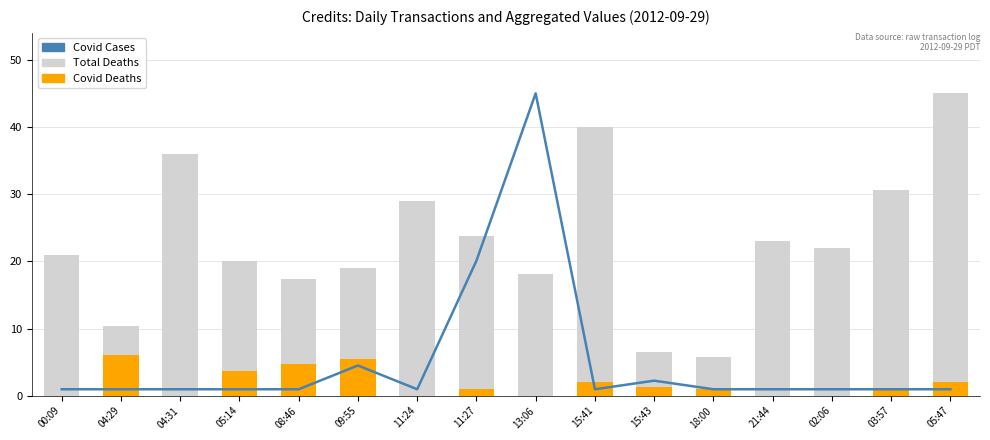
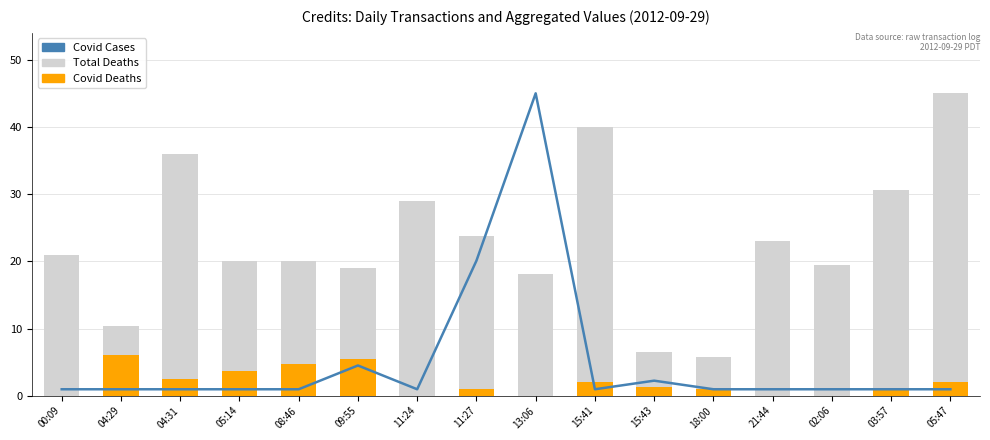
Covid Deaths, 04:31: 0 -> 3
Total Deaths, 08:46: 17 -> 20
Total Deaths, 02:06: 22 -> 19
